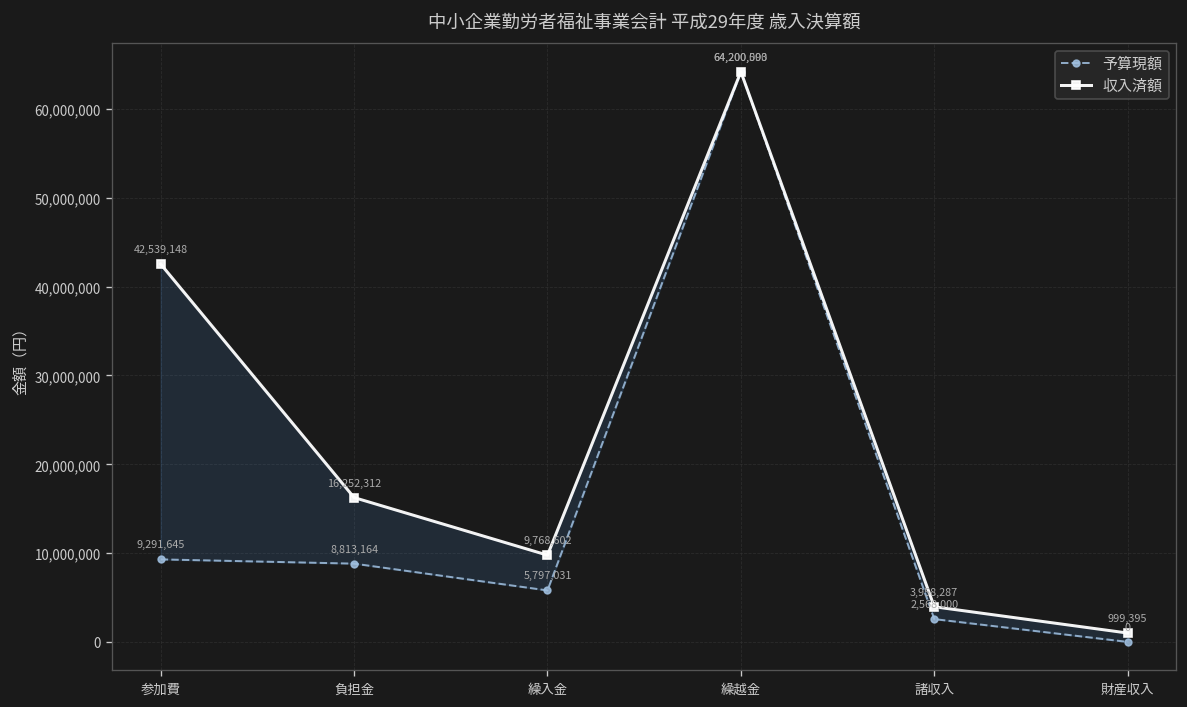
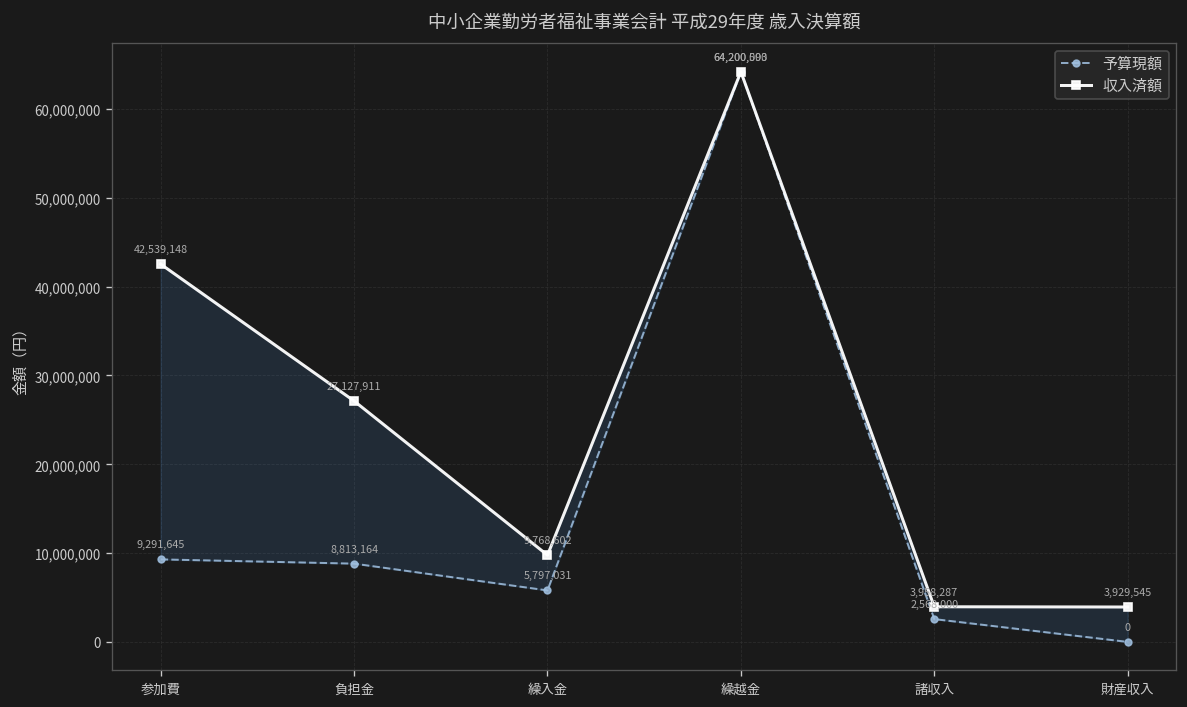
収入済額, 負担金: 16,252,312 -> 27,127,911
収入済額, 財産収入: 999,395 -> 3,929,545
